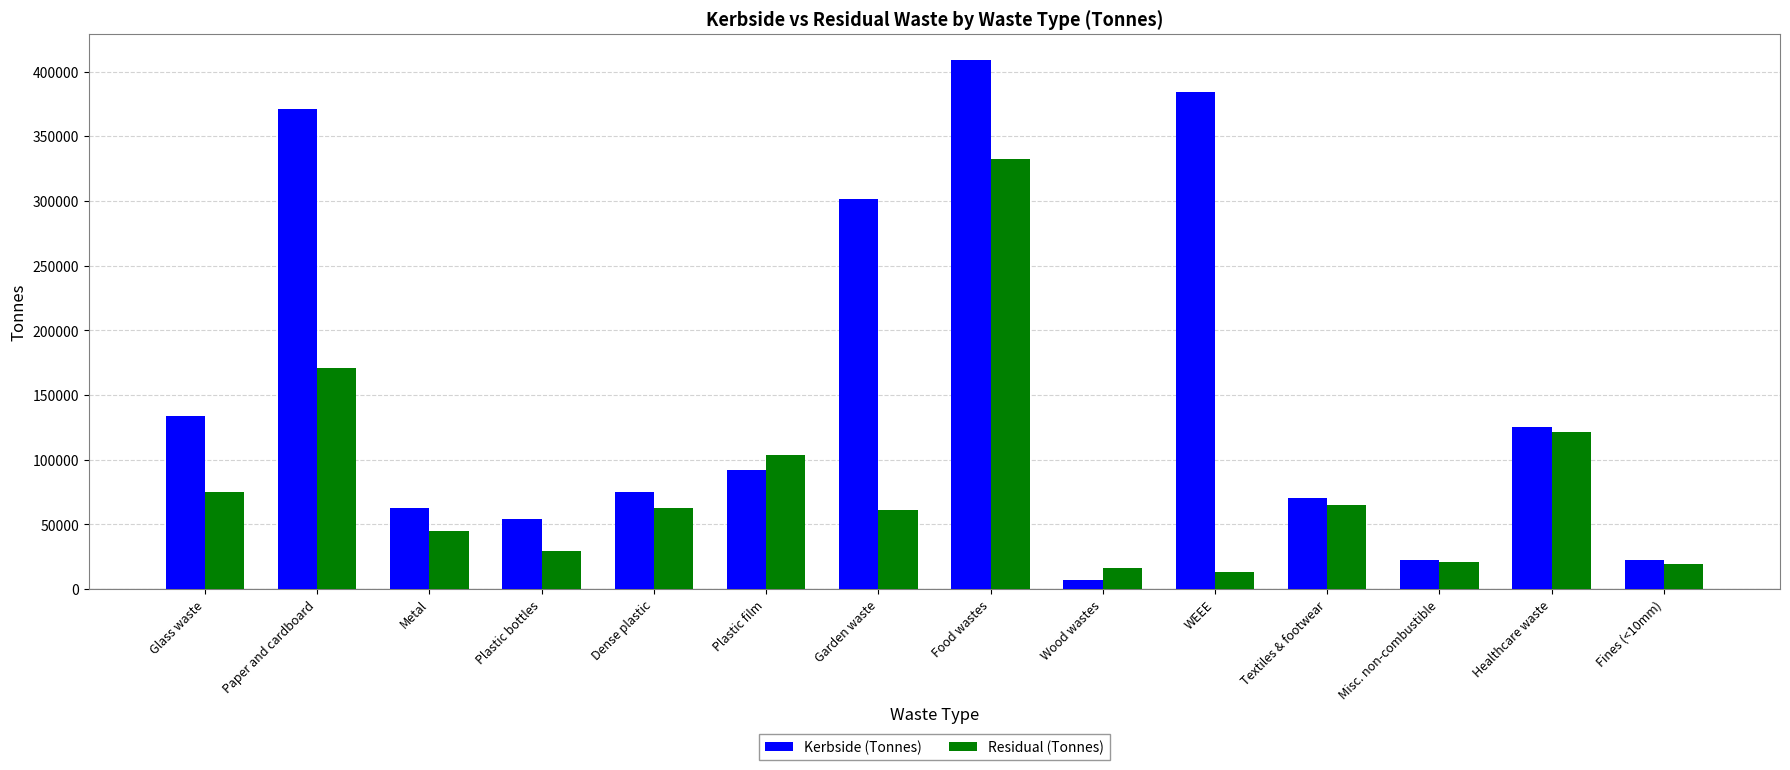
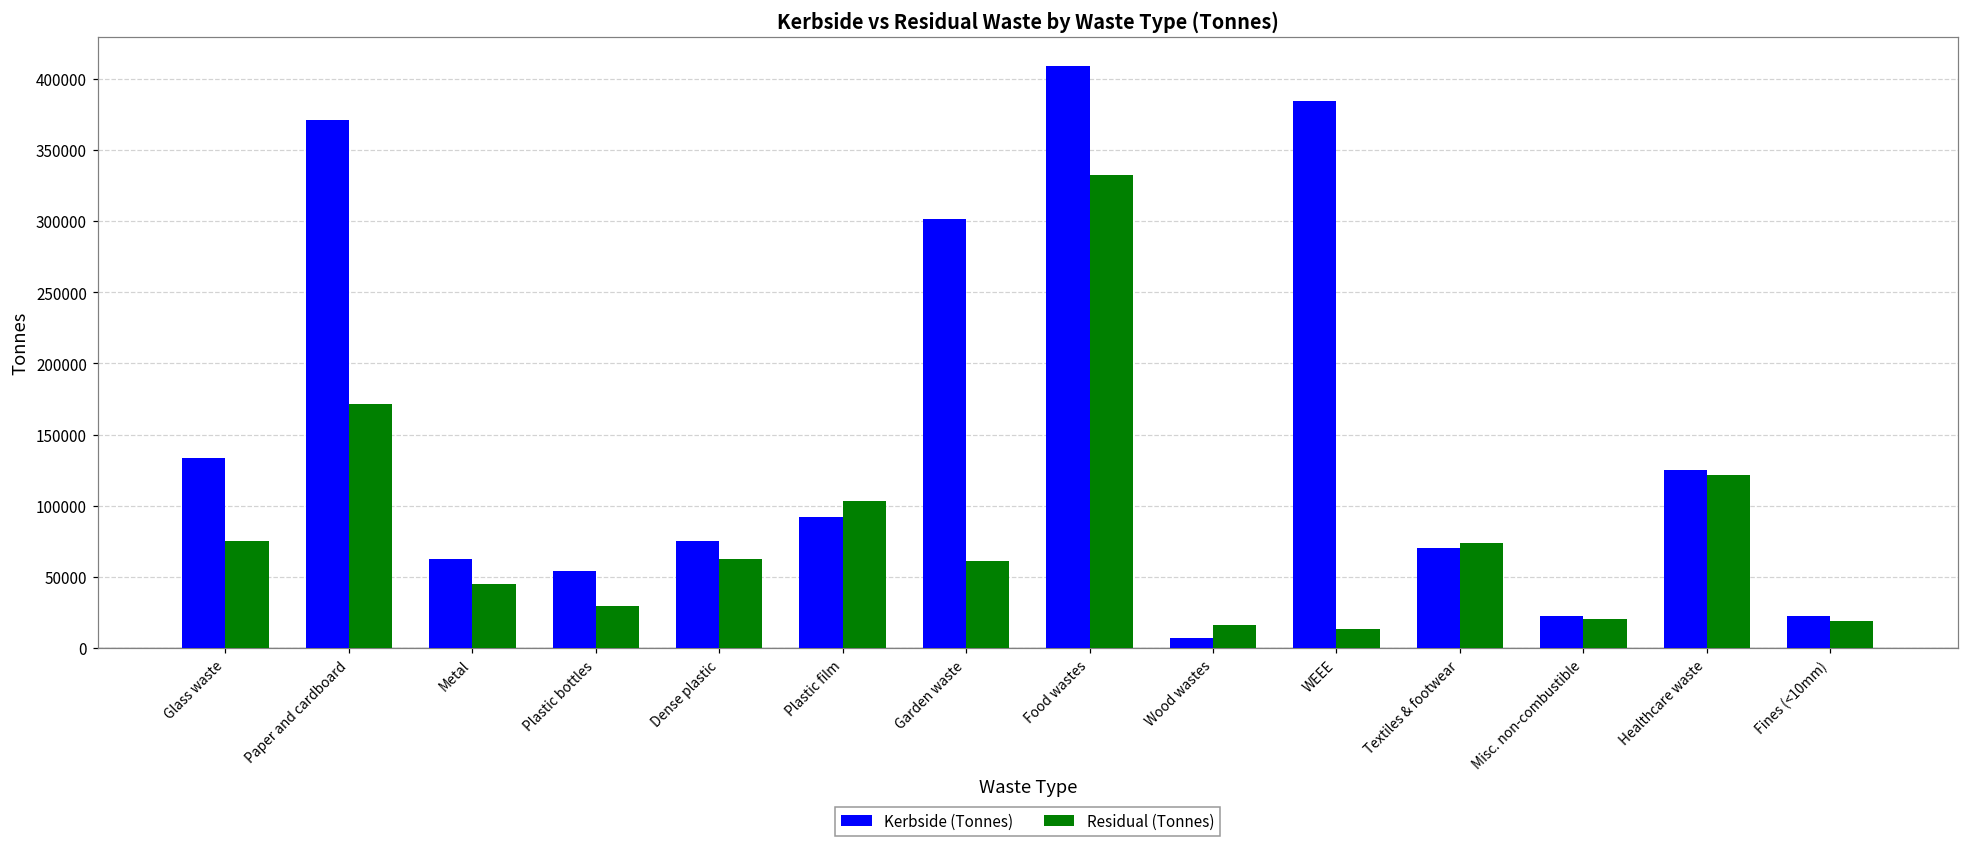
Residual (Tonnes), Textiles & footwear: 65000 -> 74000
